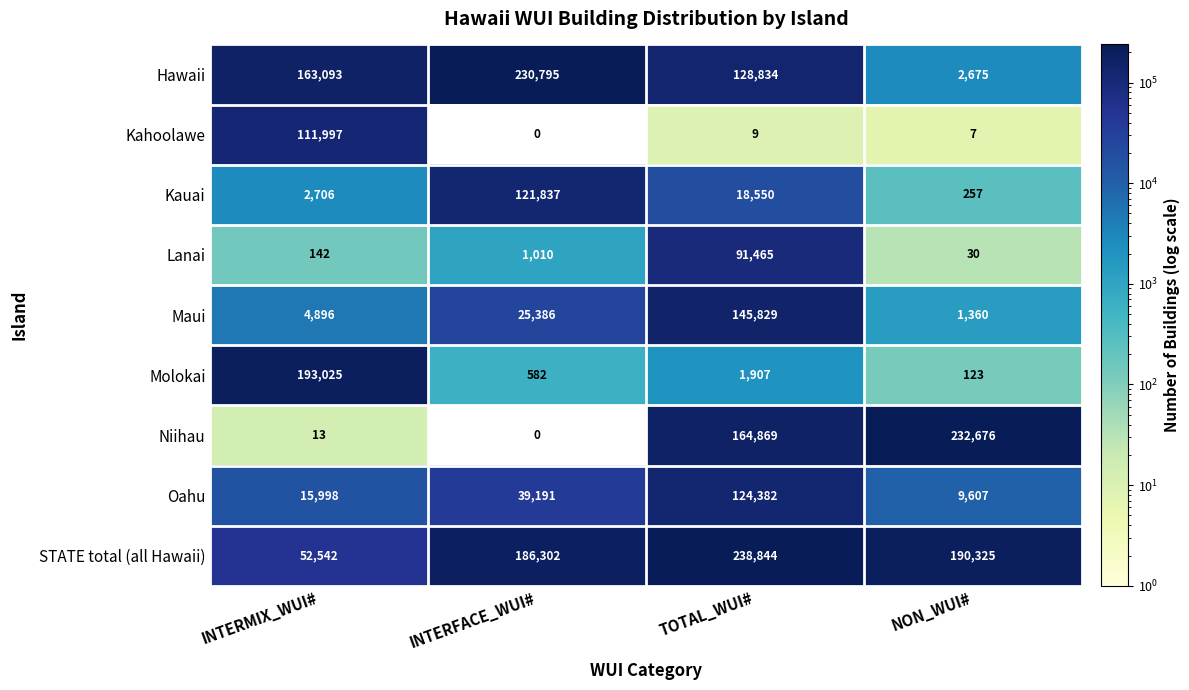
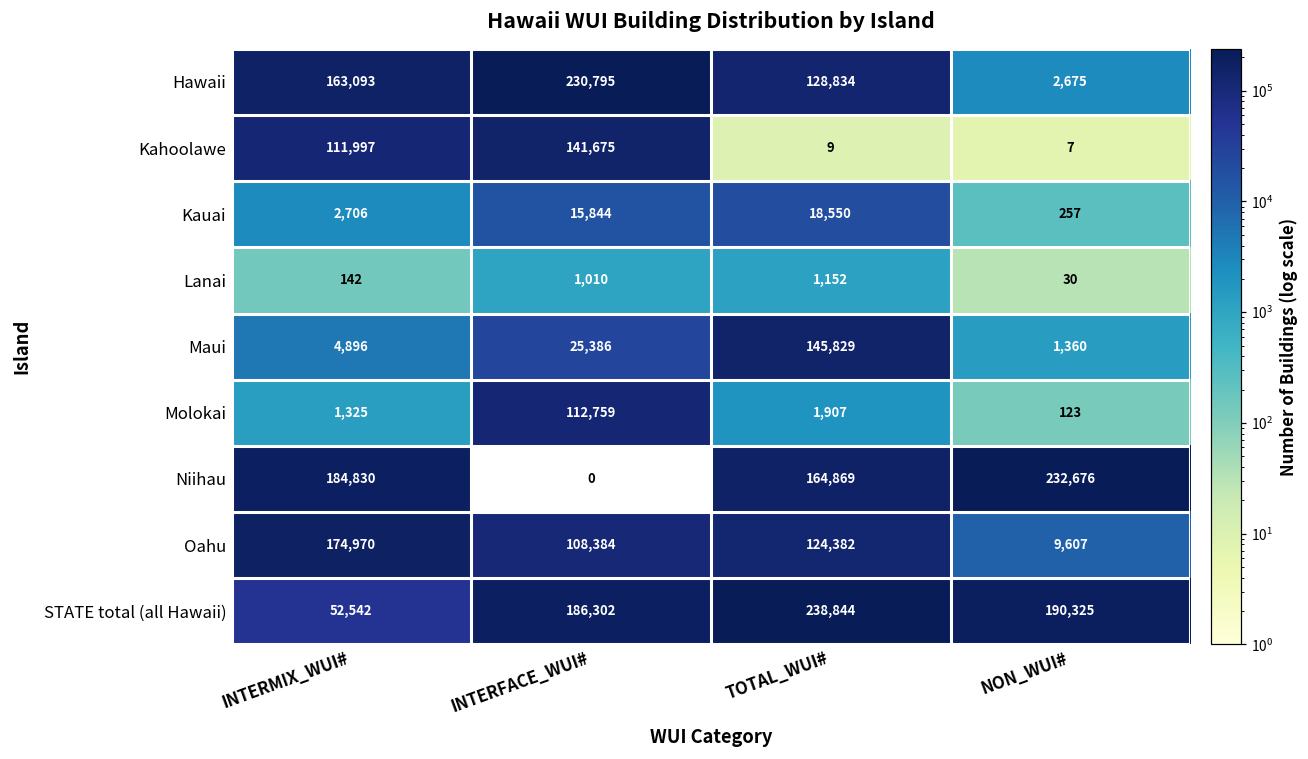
Kahoolawe, INTERFACE_WUI#: 0 -> 141,675
Kauai, INTERFACE_WUI#: 121,837 -> 15,844
Lanai, TOTAL_WUI#: 91,465 -> 1,152
Molokai, INTERMIX_WUI#: 193,025 -> 1,325
Molokai, INTERFACE_WUI#: 582 -> 112,759
Niihau, INTERMIX_WUI#: 13 -> 184,830
Oahu, INTERMIX_WUI#: 15,998 -> 174,970
Oahu, INTERFACE_WUI#: 39,191 -> 108,384
